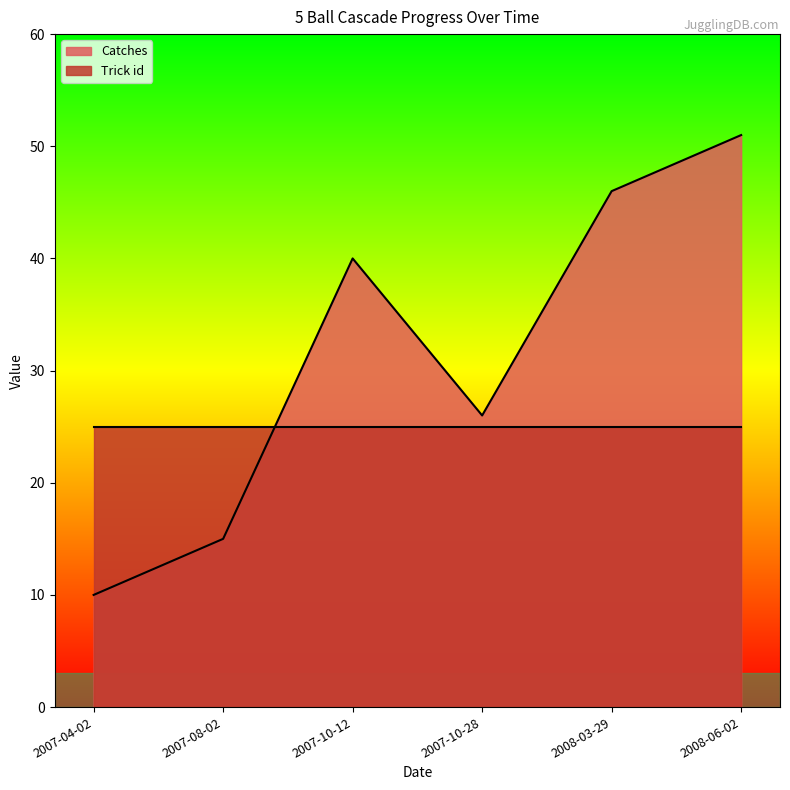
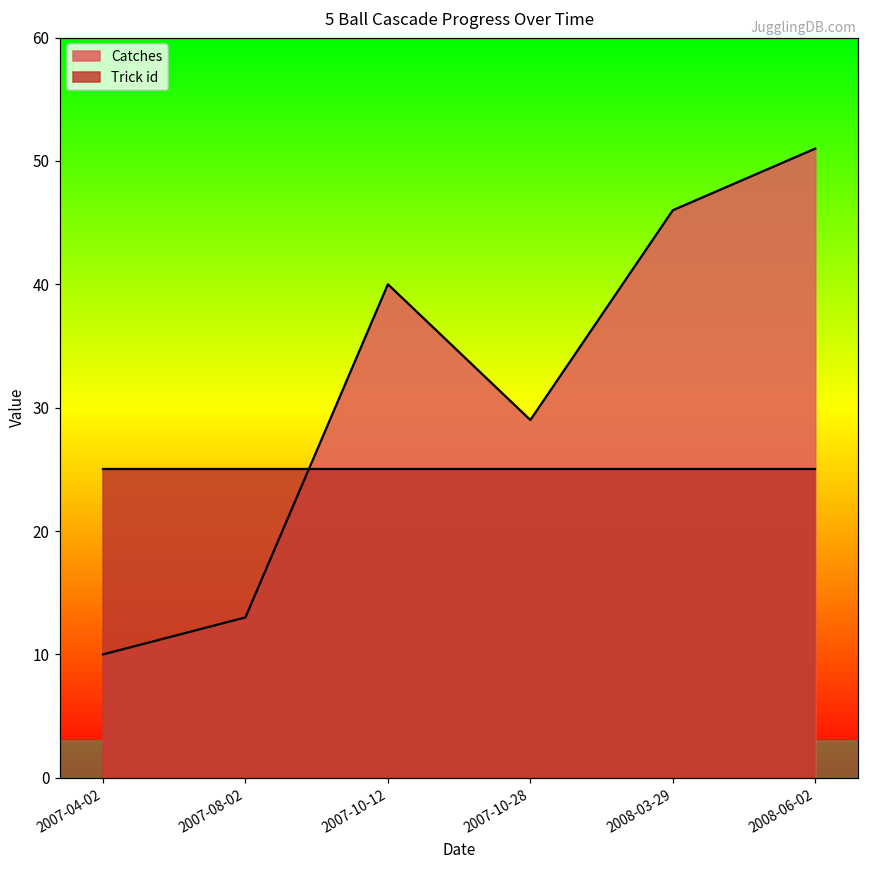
Catches, 2007-08-02: 15 -> 13
Catches, 2007-10-28: 26 -> 29
